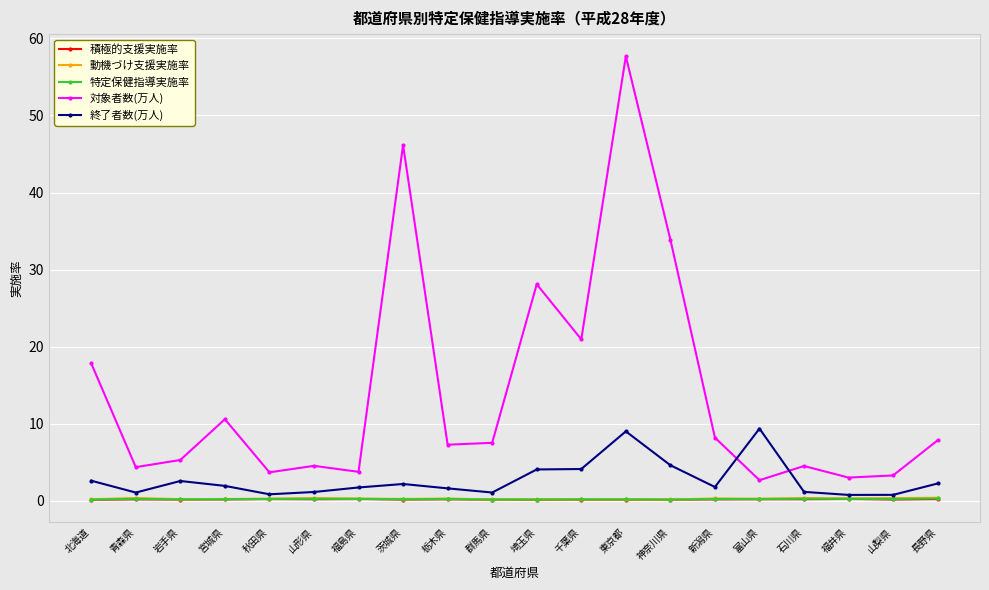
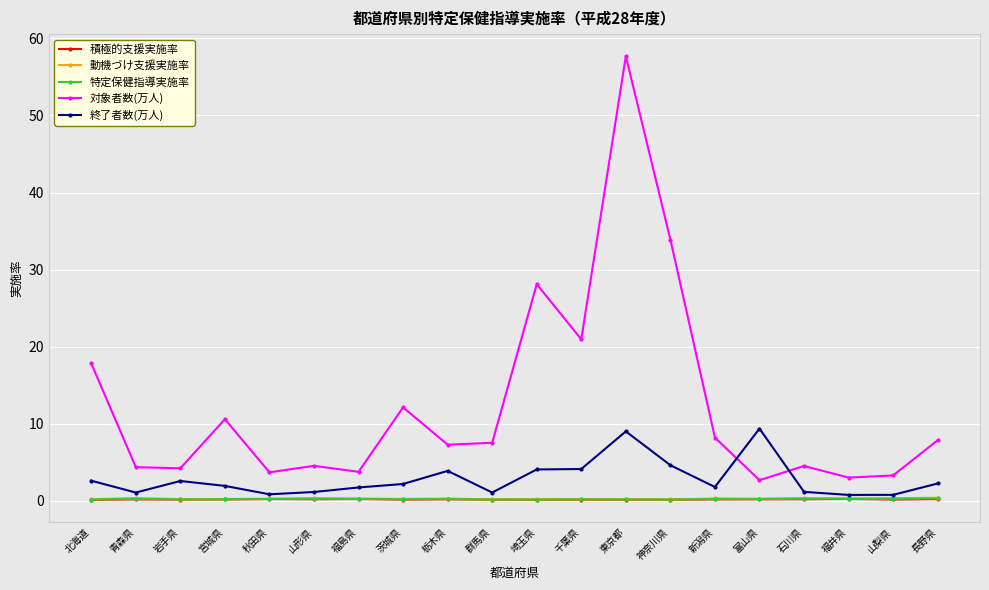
対象者数(万人), 岩手県: 5 -> 4
対象者数(万人), 茨城県: 46 -> 12
終了者数(万人), 栃木県: 2 -> 4
